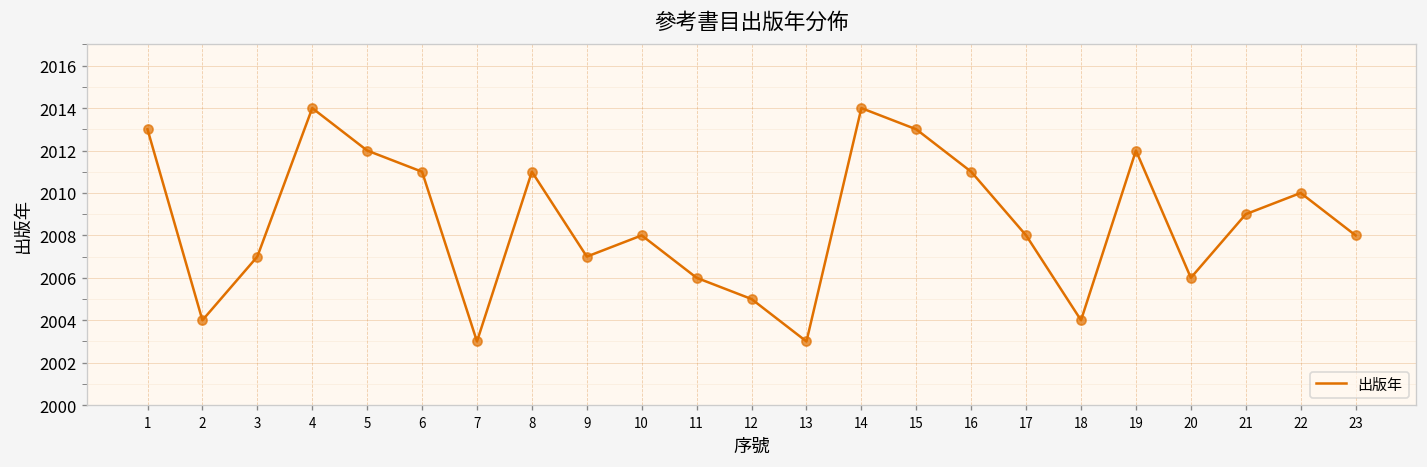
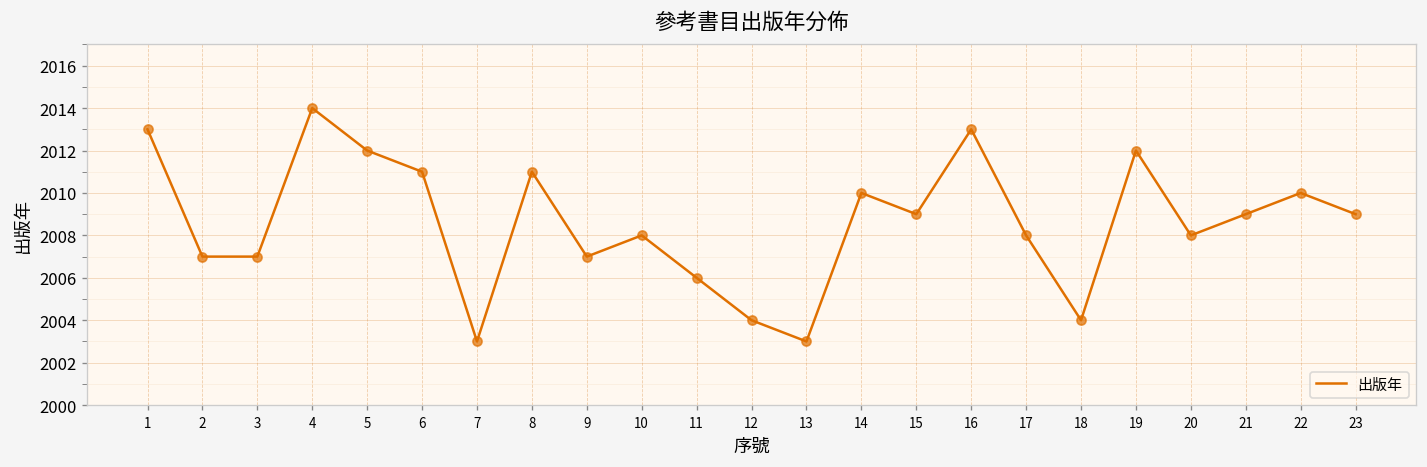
2: 2004 -> 2007
12: 2005 -> 2004
14: 2014 -> 2010
15: 2013 -> 2009
16: 2011 -> 2013
20: 2006 -> 2008
23: 2008 -> 2009
